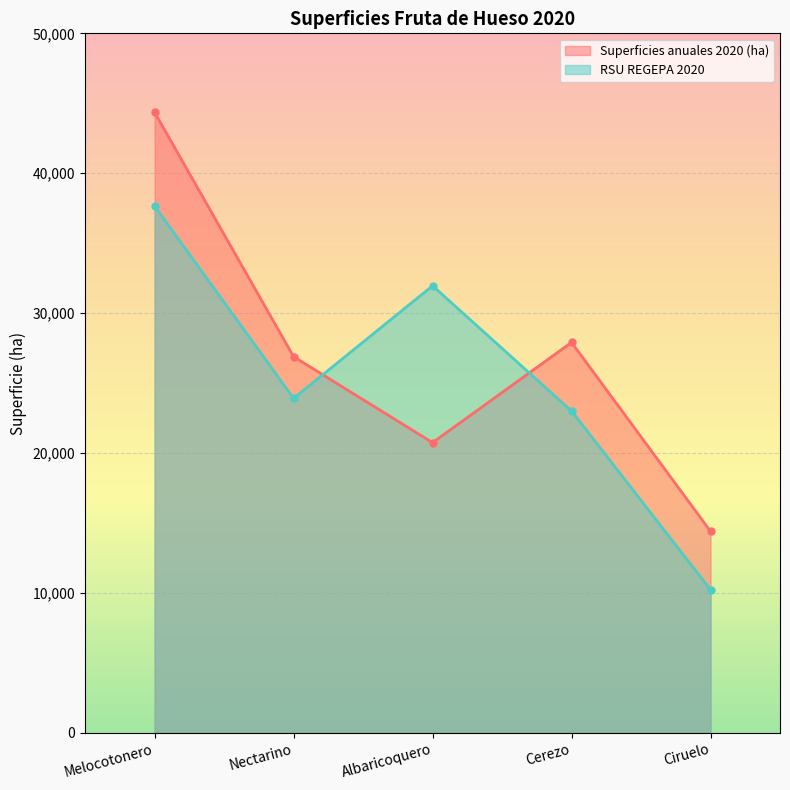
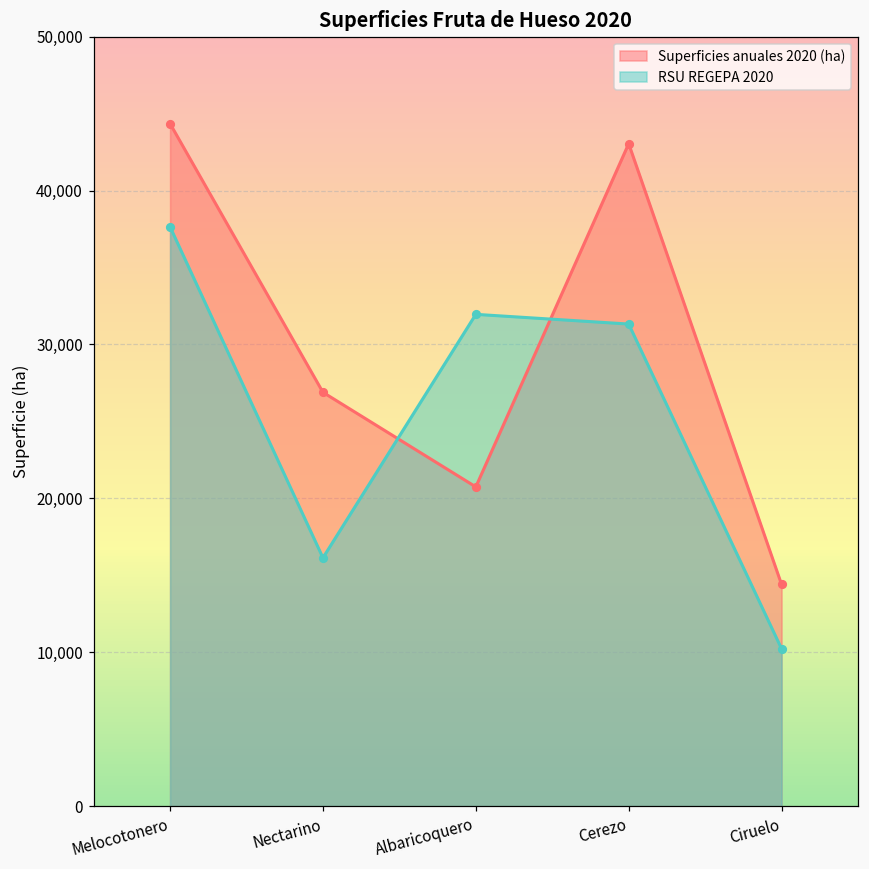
RSU REGEPA 2020, Nectarino: 23,900 -> 16,100
Superficies anuales 2020 (ha), Cerezo: 27,900 -> 43,000
RSU REGEPA 2020, Cerezo: 23,000 -> 31,300
